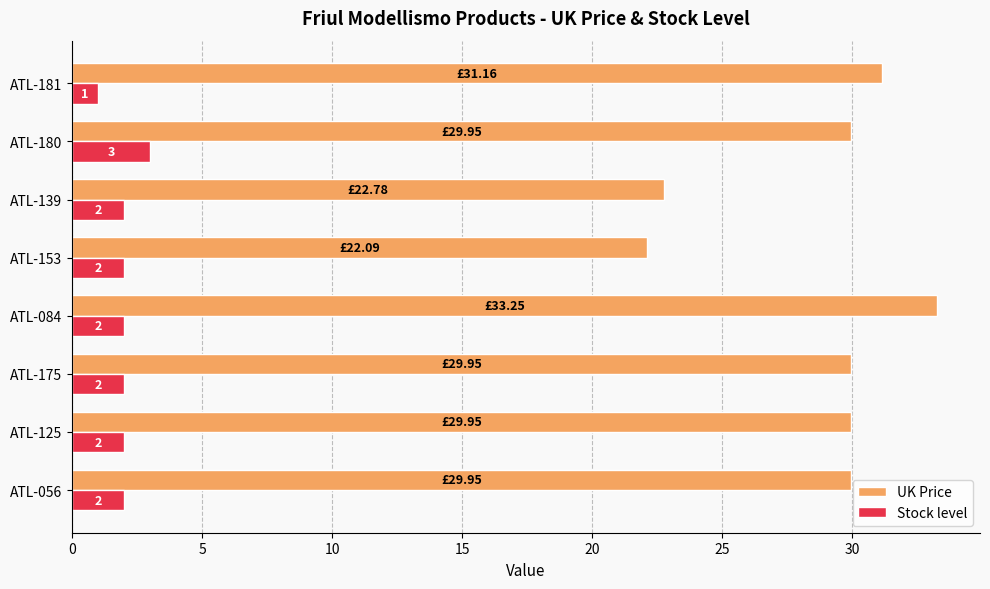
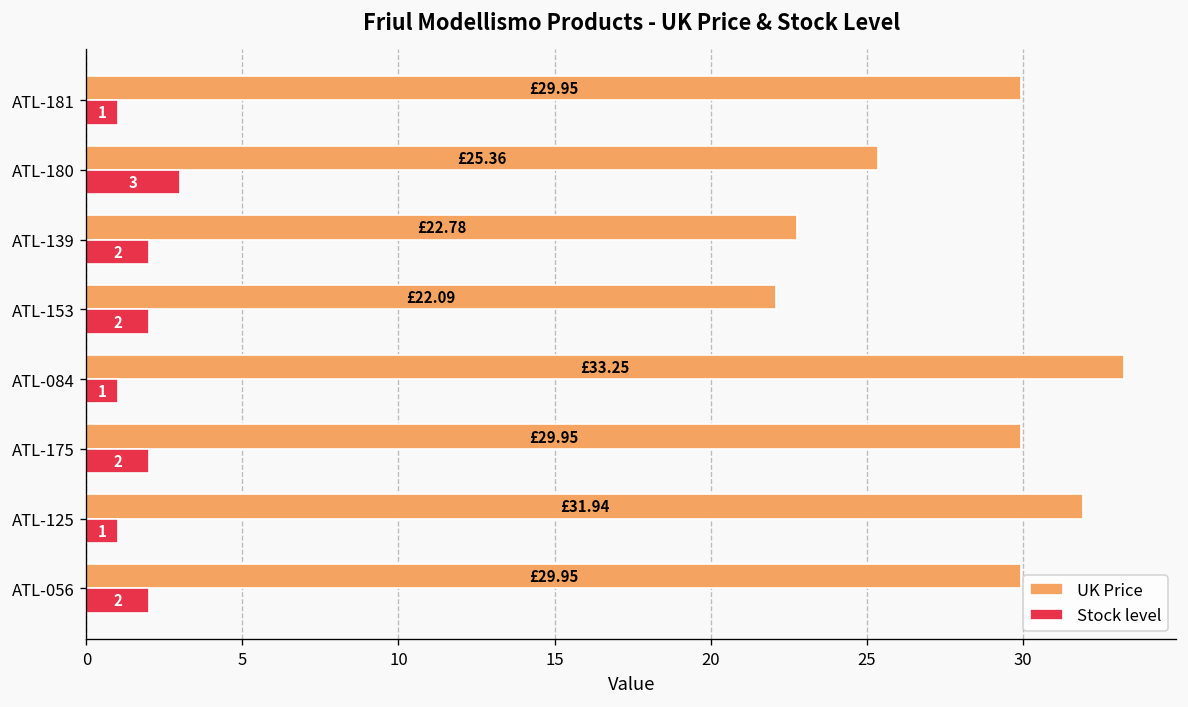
UK Price, ATL-181: £31.16 -> £29.95
UK Price, ATL-180: £29.95 -> £25.36
Stock level, ATL-084: 2 -> 1
UK Price, ATL-125: £29.95 -> £31.94
Stock level, ATL-125: 2 -> 1
